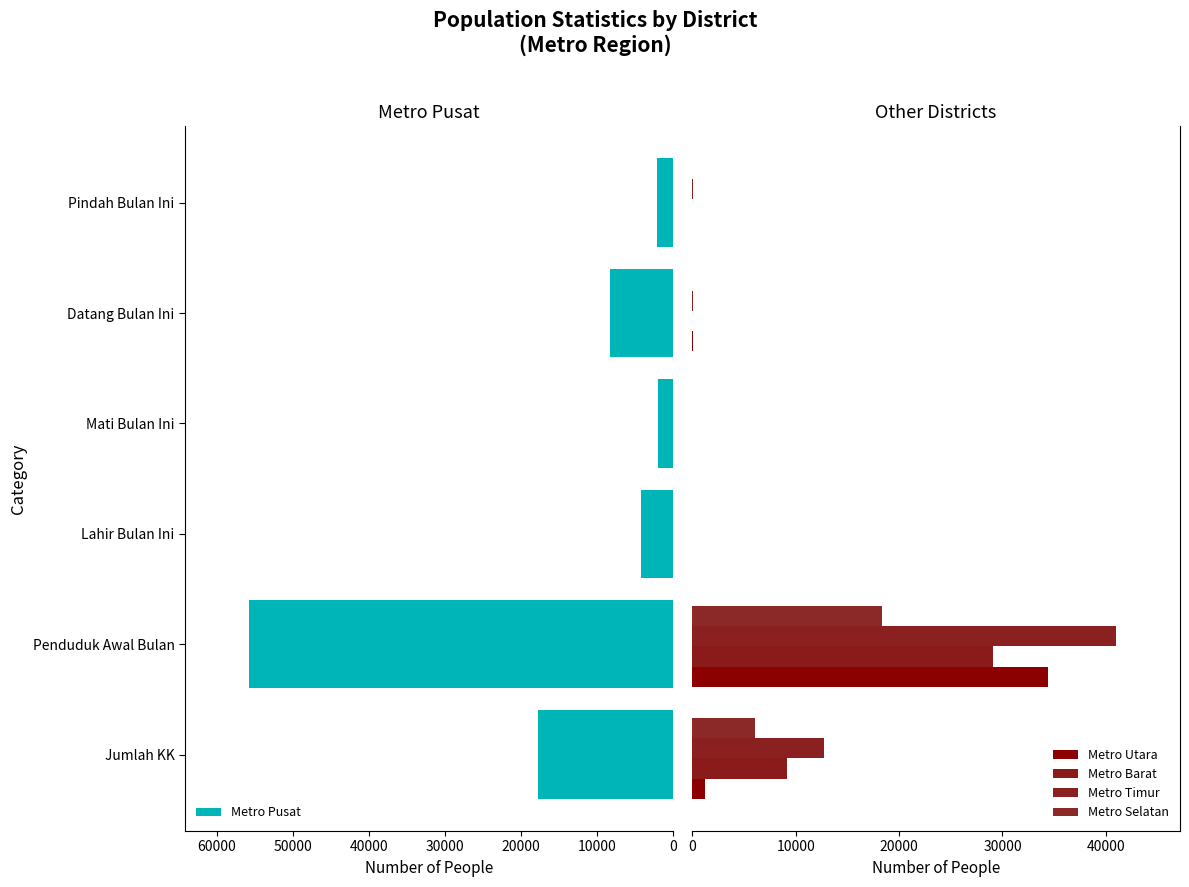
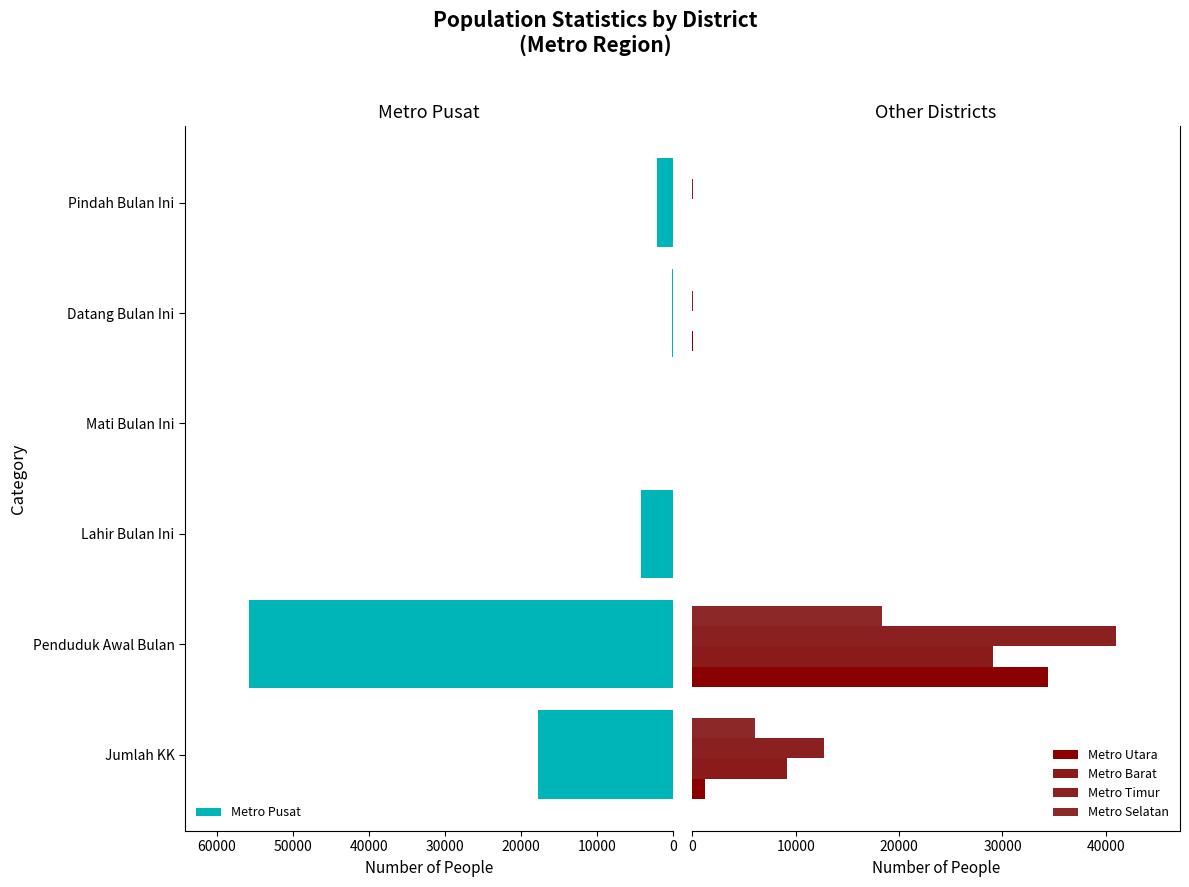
Metro Pusat, Datang Bulan Ini: 8000 -> 0
Metro Pusat, Mati Bulan Ini: 2000 -> 0
